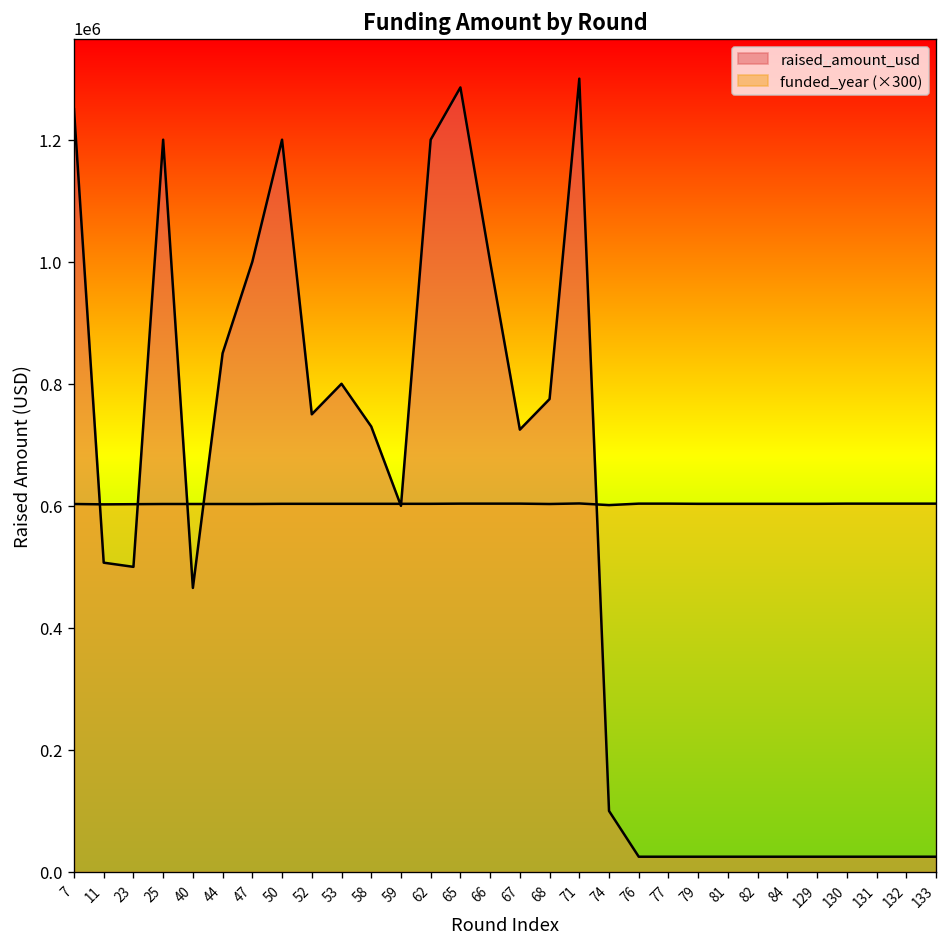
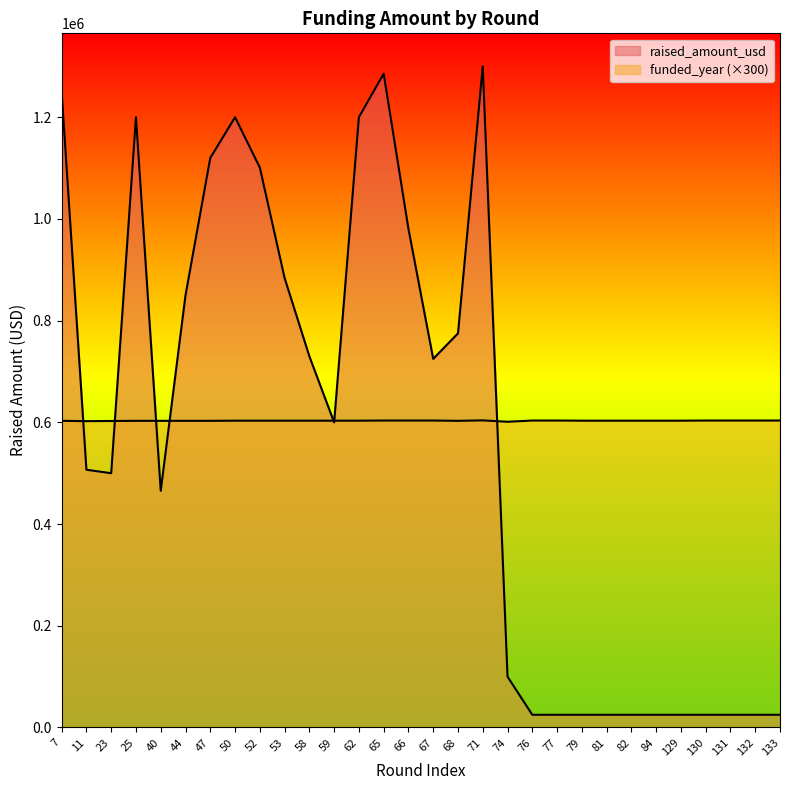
raised_amount_usd, 47: 1000000 -> 1120000
raised_amount_usd, 52: 750000 -> 1100000
raised_amount_usd, 53: 800000 -> 880000
raised_amount_usd, 66: 1000000 -> 980000
